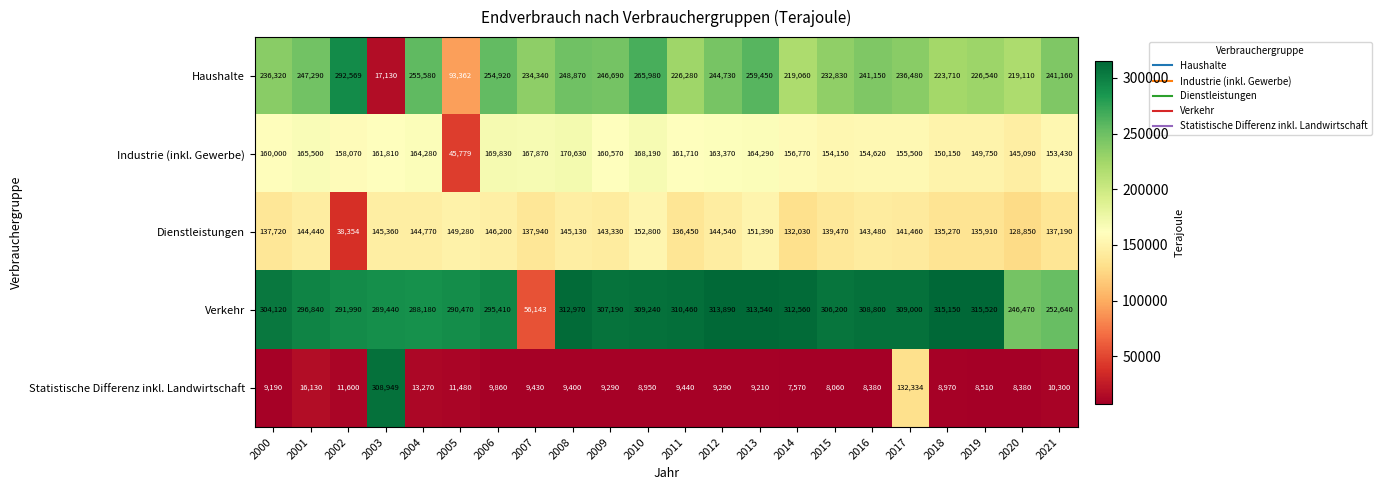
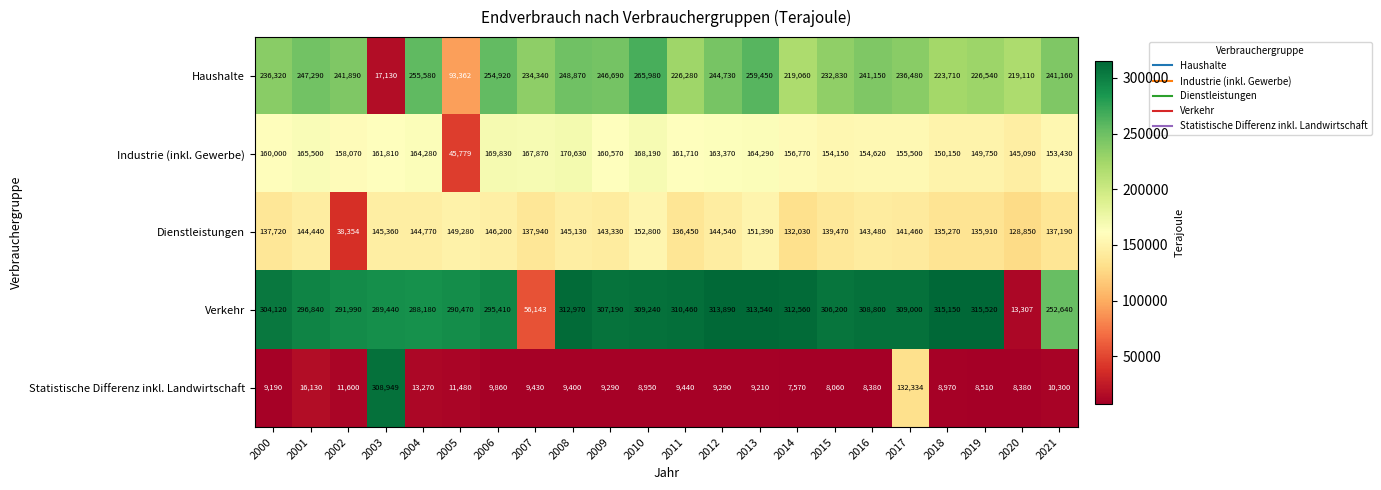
Haushalte, 2002: 292,569 -> 241,890
Verkehr, 2020: 246,470 -> 13,307
